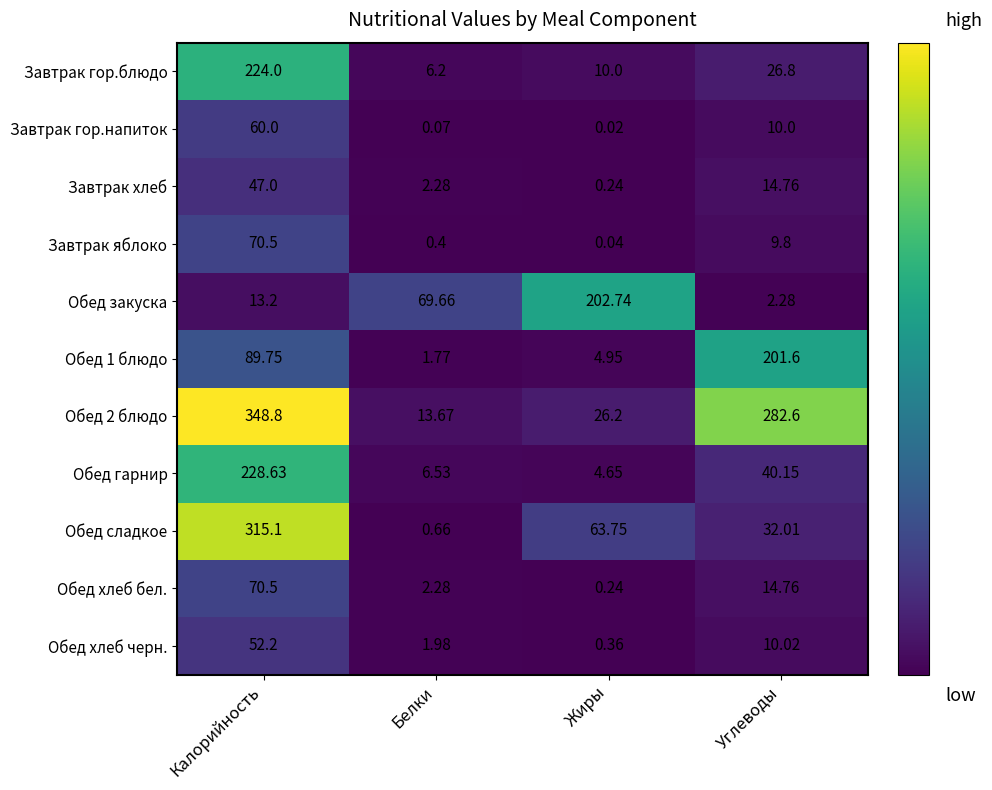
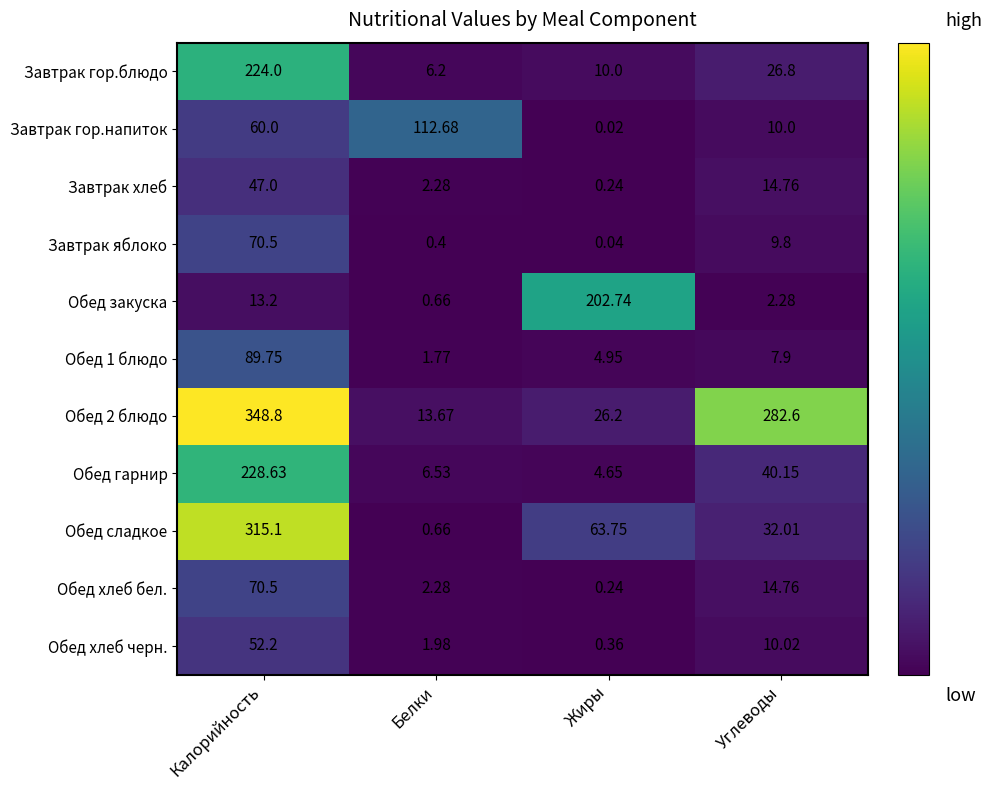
Завтрак гор.напиток, Белки: 0.07 -> 112.68
Обед закуска, Белки: 69.66 -> 0.66
Обед 1 блюдо, Углеводы: 201.6 -> 7.9
